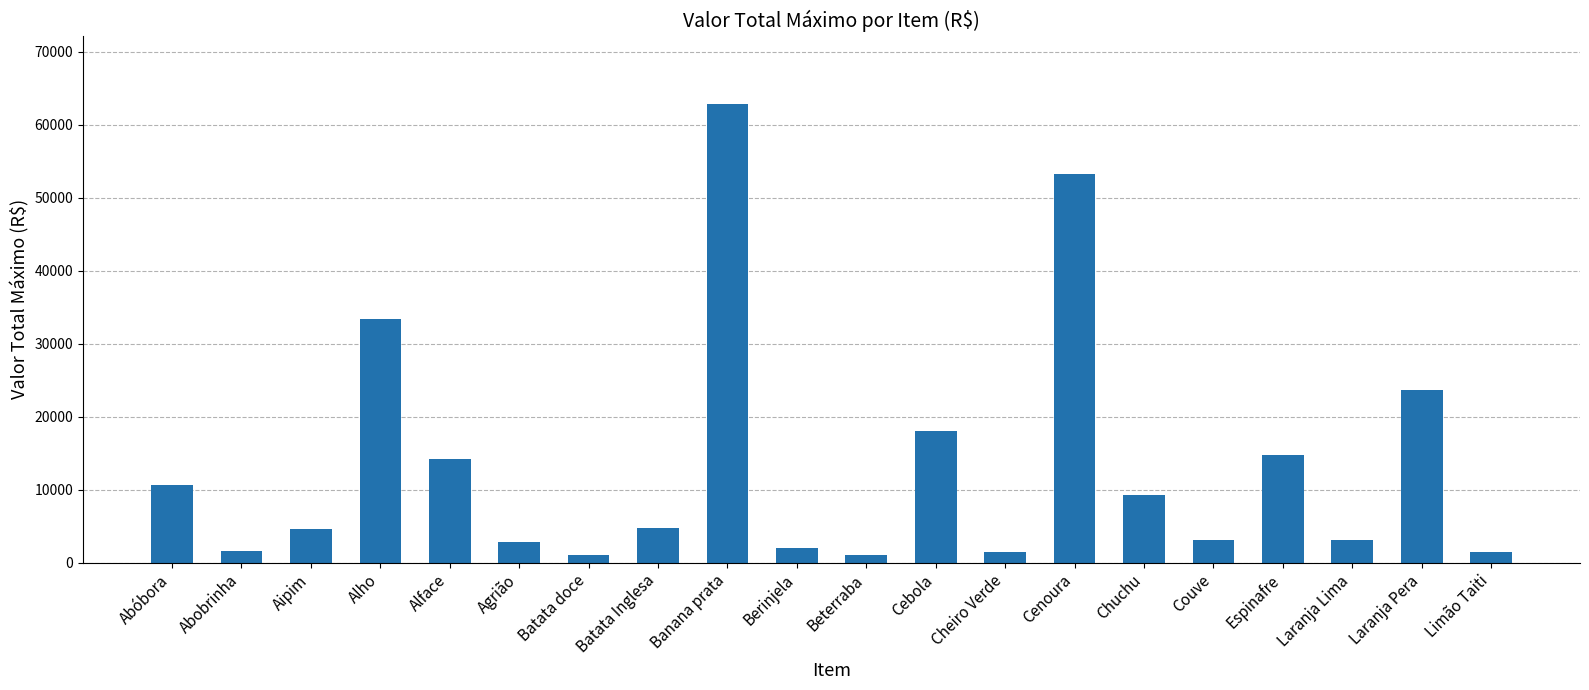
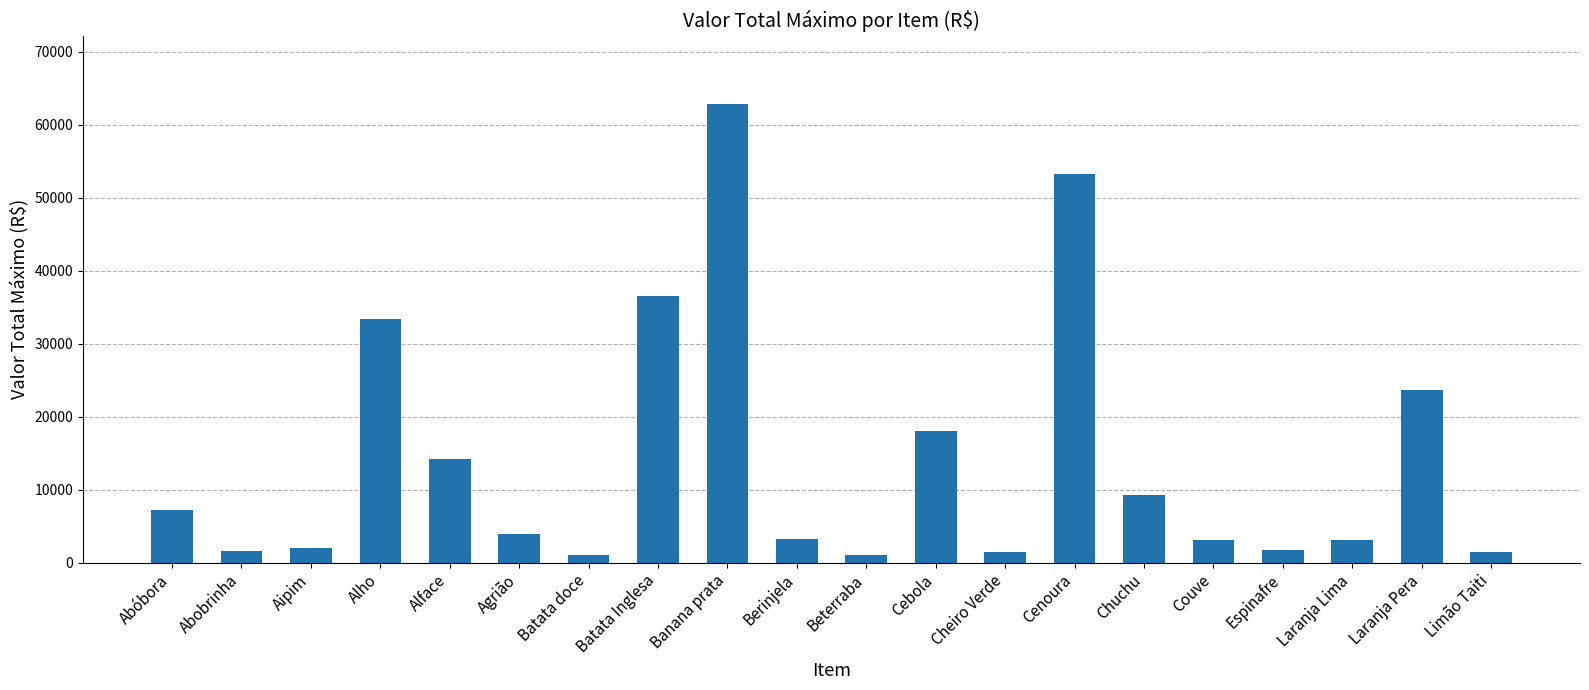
Abóbora: 11000 -> 7000
Aipim: 5000 -> 2000
Agrião: 3000 -> 4000
Batata Inglesa: 5000 -> 37000
Berinjela: 2000 -> 3000
Espinafre: 15000 -> 2000
